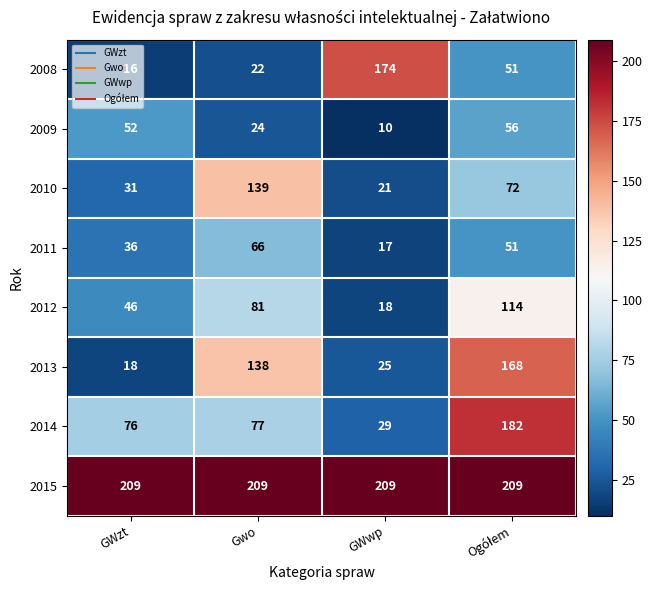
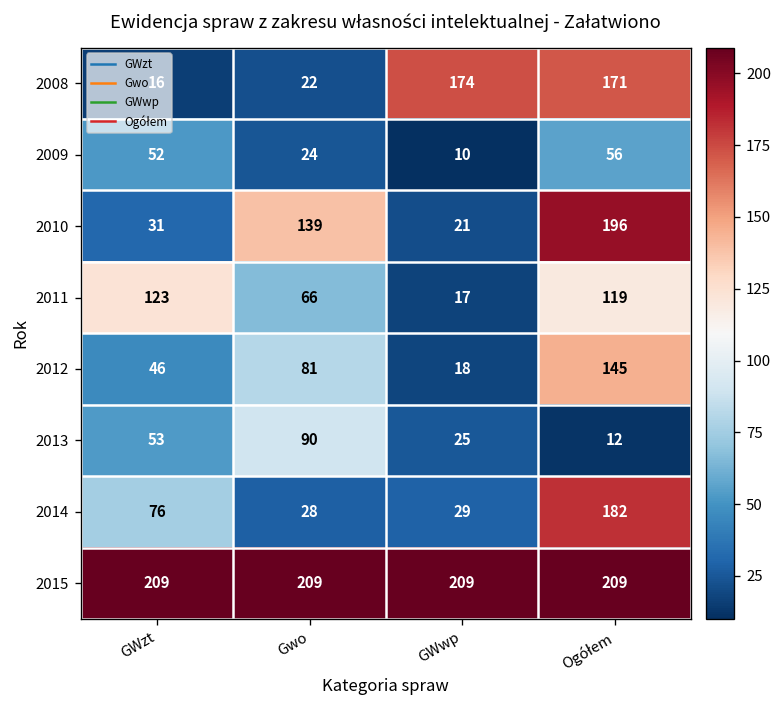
2008, Ogółem: 51 -> 171
2010, Ogółem: 72 -> 196
2011, GWzt: 36 -> 123
2011, Ogółem: 51 -> 119
2012, Ogółem: 114 -> 145
2013, GWzt: 18 -> 53
2013, Gwo: 138 -> 90
2013, Ogółem: 168 -> 12
2014, Gwo: 77 -> 28
